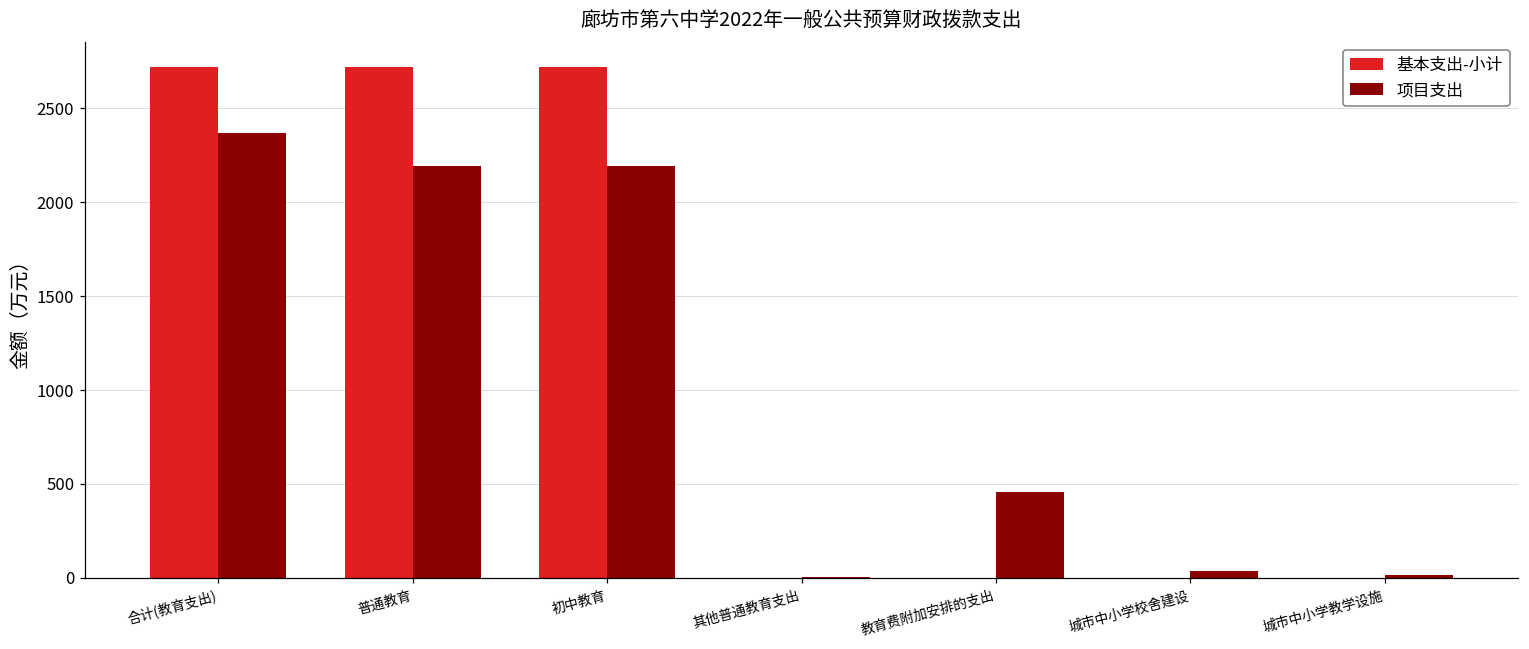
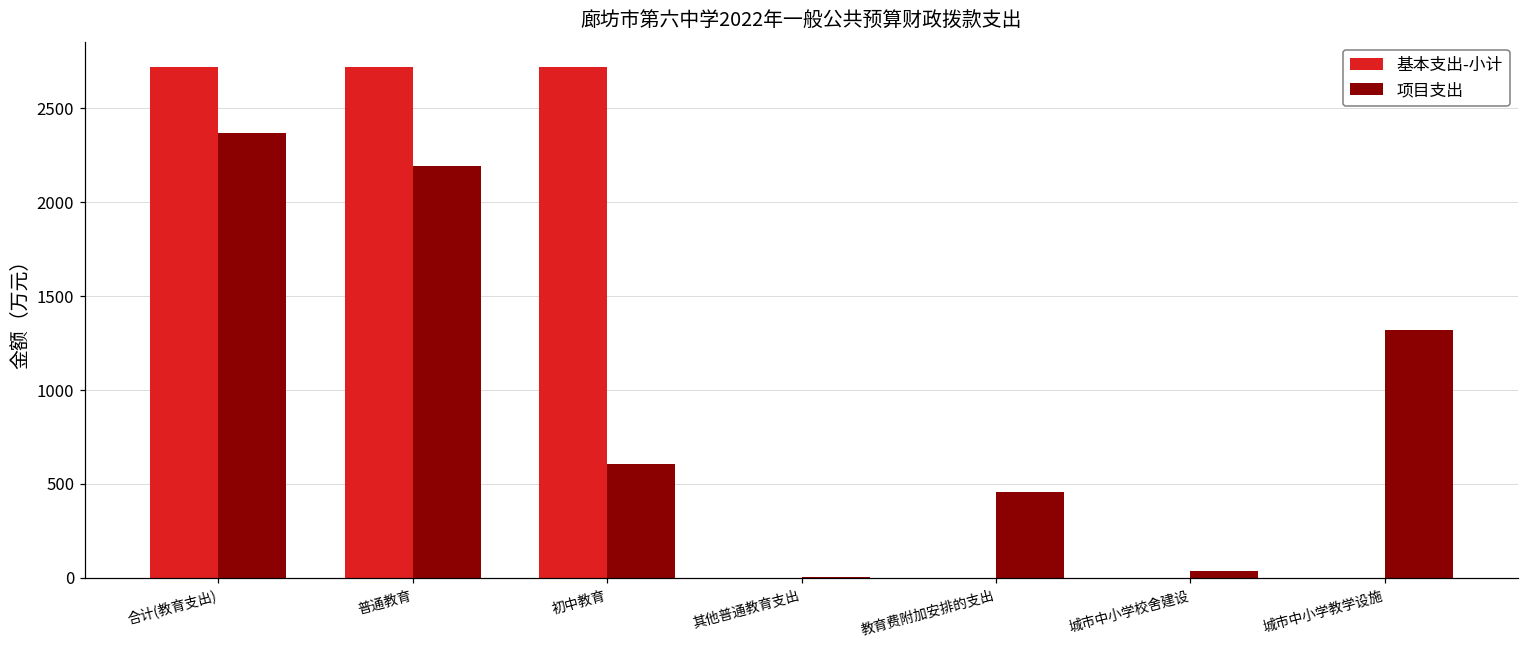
项目支出, 初中教育: 2190 -> 600
项目支出, 城市中小学教学设施: 20 -> 1320
